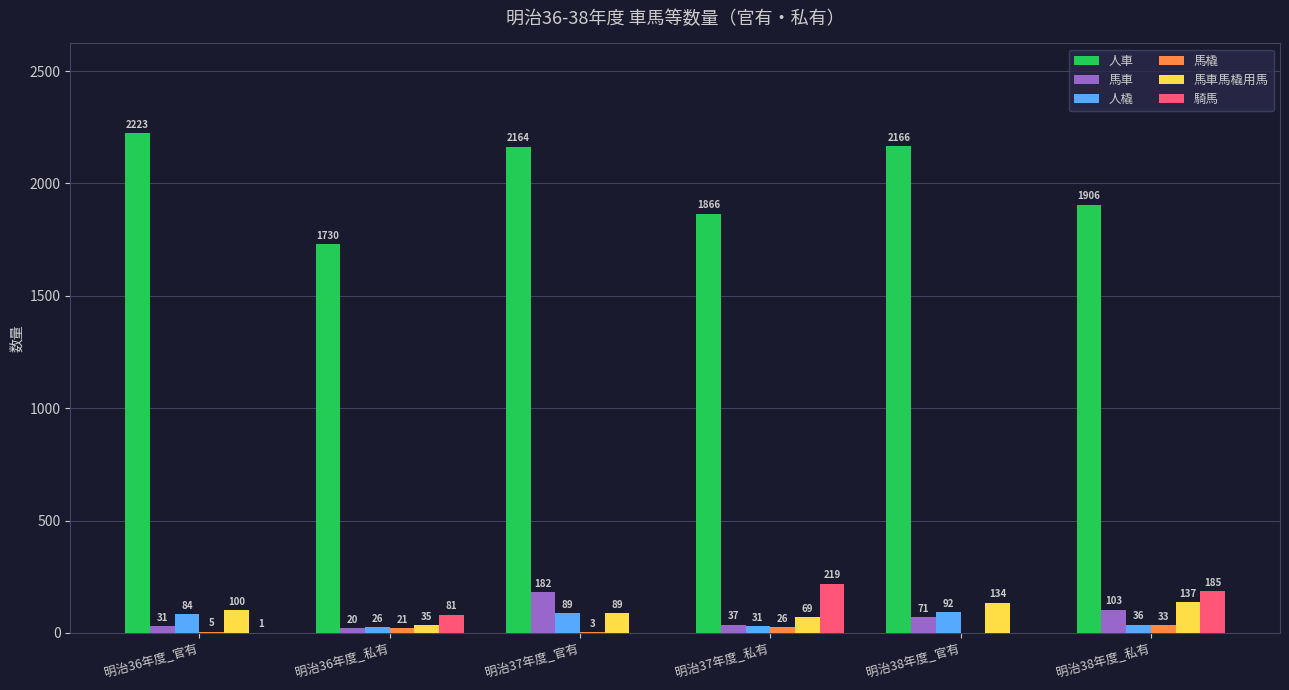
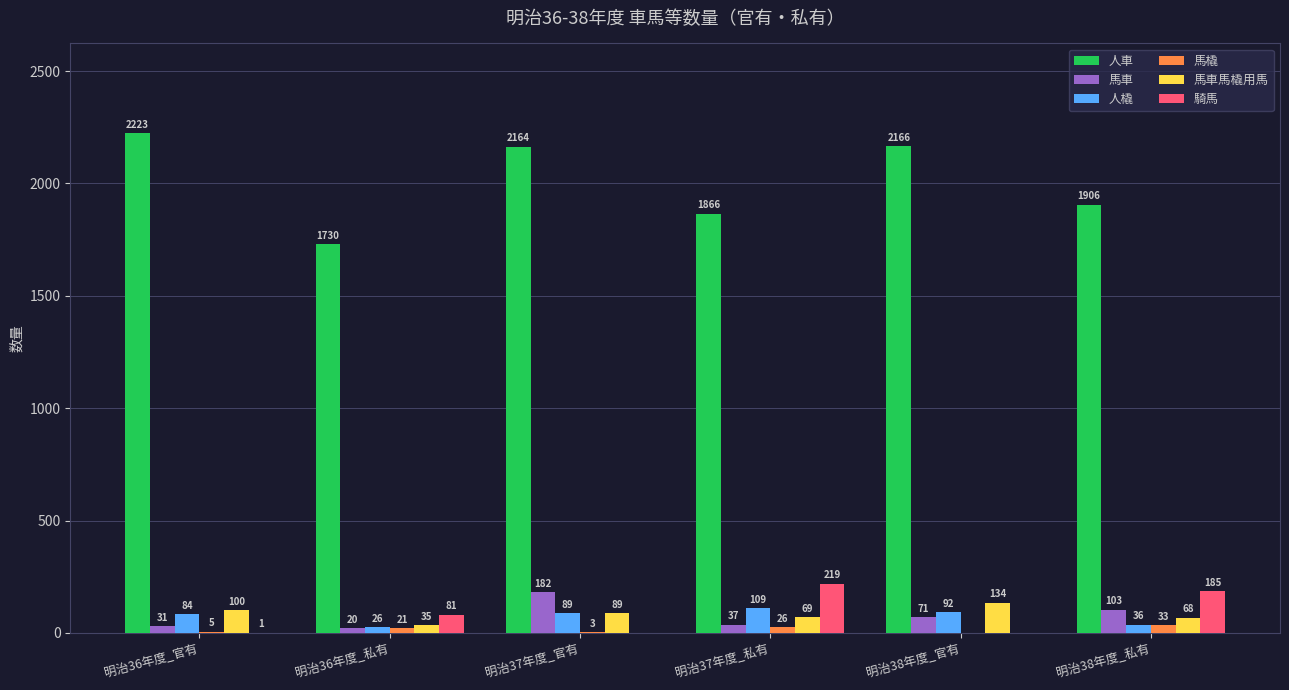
人橇, 明治37年度_私有: 31 -> 109
馬車馬橇用馬, 明治38年度_私有: 137 -> 68
